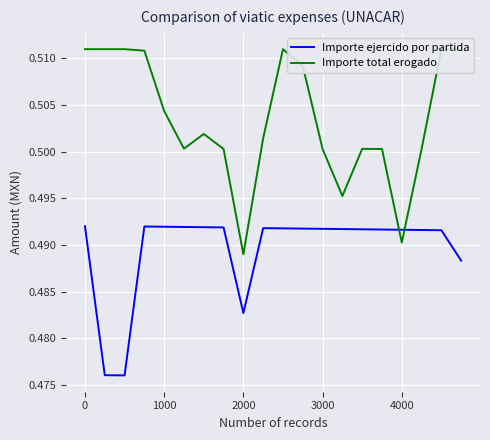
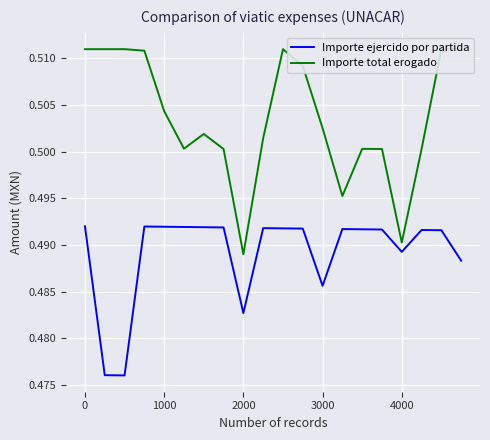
Importe ejercido por partida, 3000: 0.492 -> 0.486
Importe total erogado, 3000: 0.500 -> 0.503
Importe ejercido por partida, 4000: 0.492 -> 0.489
